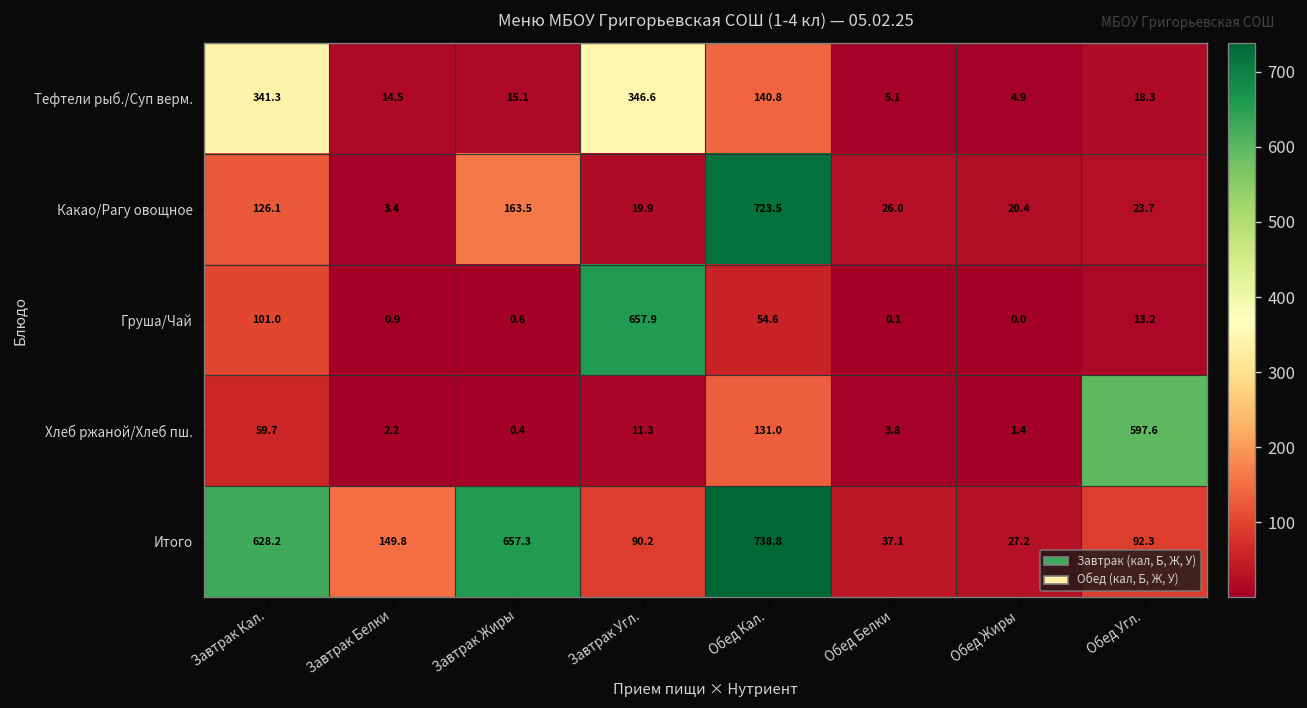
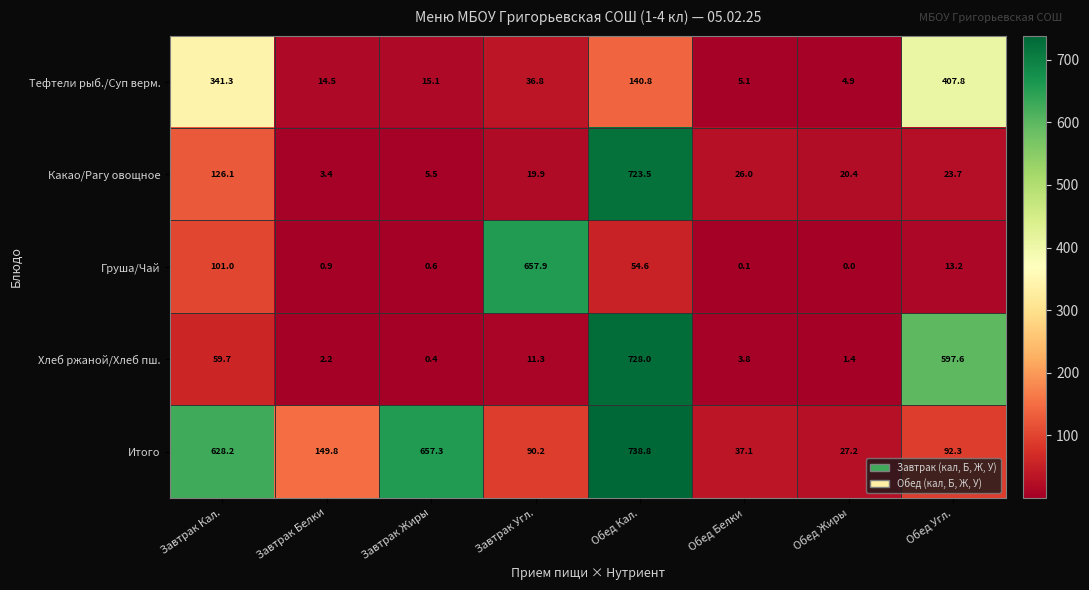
Тефтели рыб./Суп верм., Завтрак Угл.: 346.6 -> 36.8
Тефтели рыб./Суп верм., Обед Угл.: 18.3 -> 407.8
Какао/Рагу овощное, Завтрак Жиры: 163.5 -> 5.5
Хлеб ржаной/Хлеб пш., Обед Кал.: 131.0 -> 728.0
